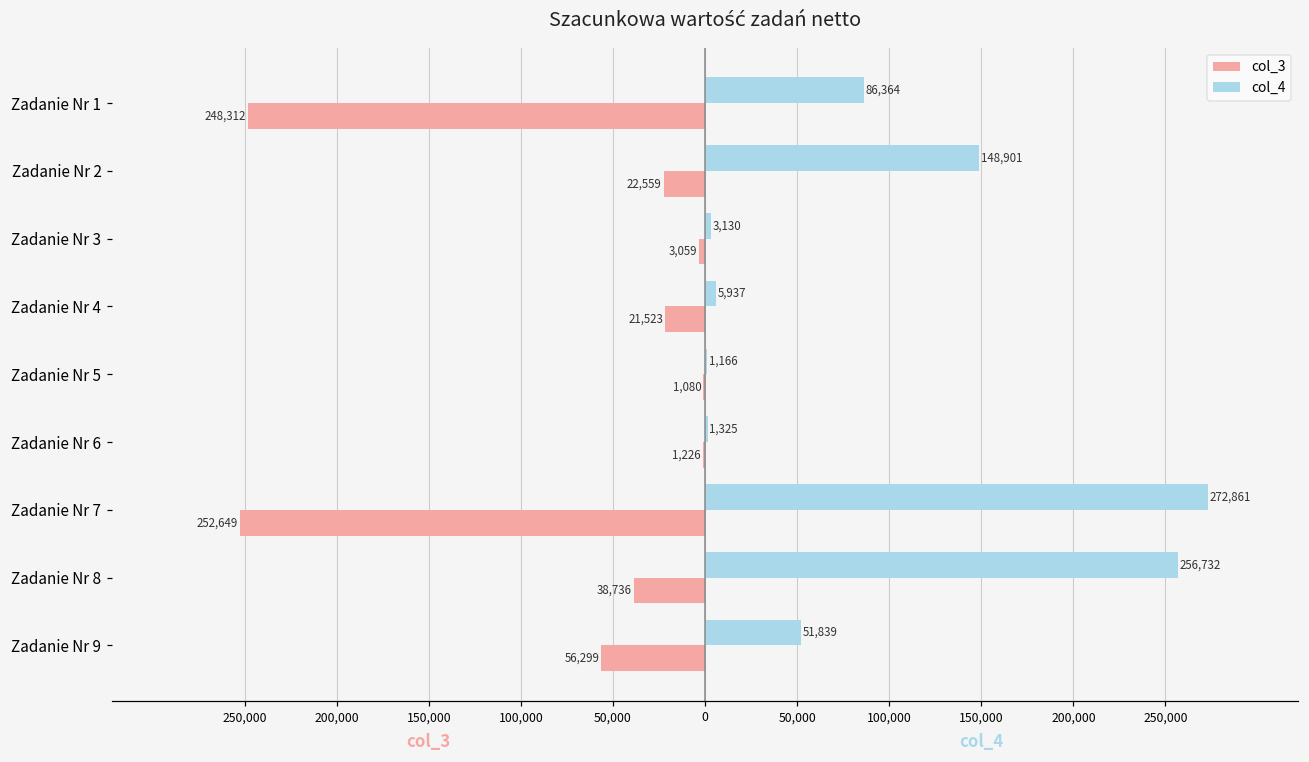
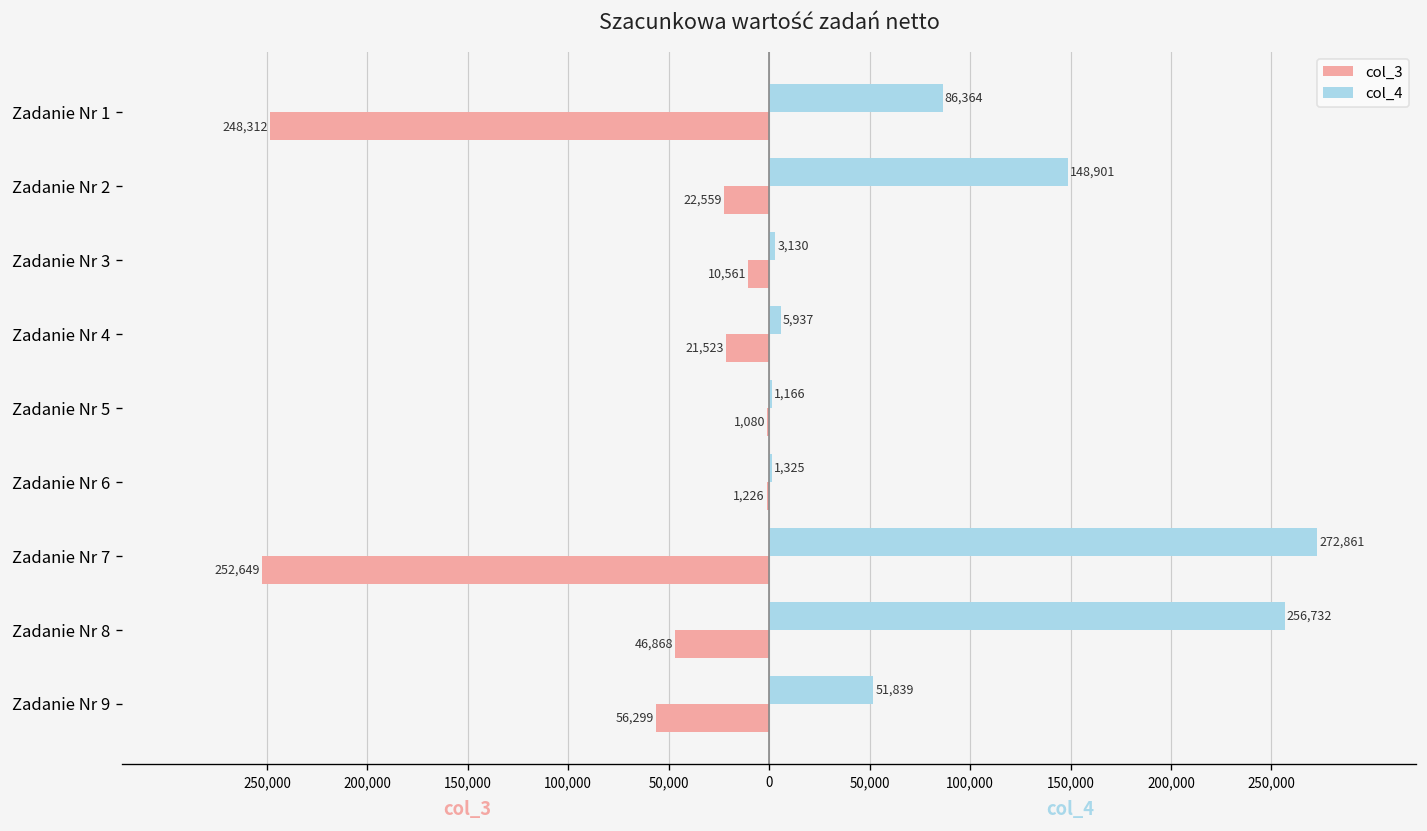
col_3, Zadanie Nr 3: 3,059 -> 10,561
col_3, Zadanie Nr 8: 38,736 -> 46,868
